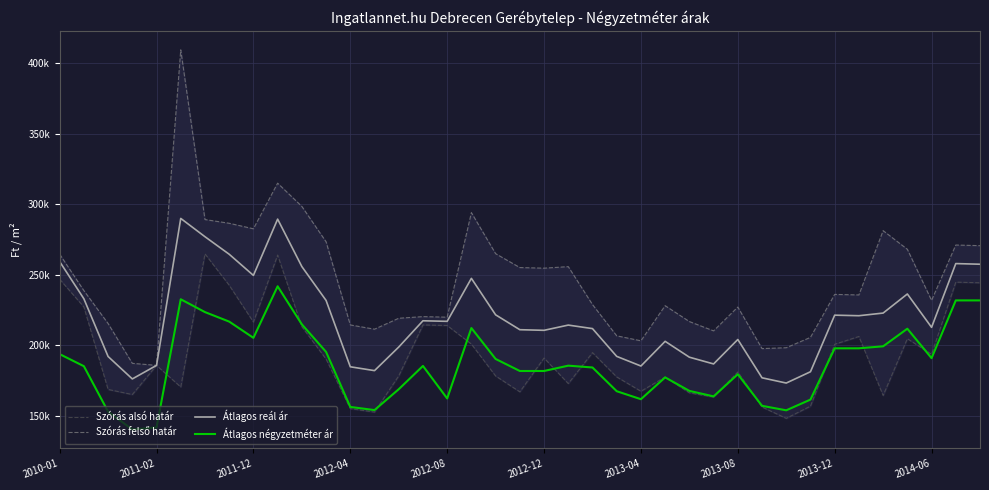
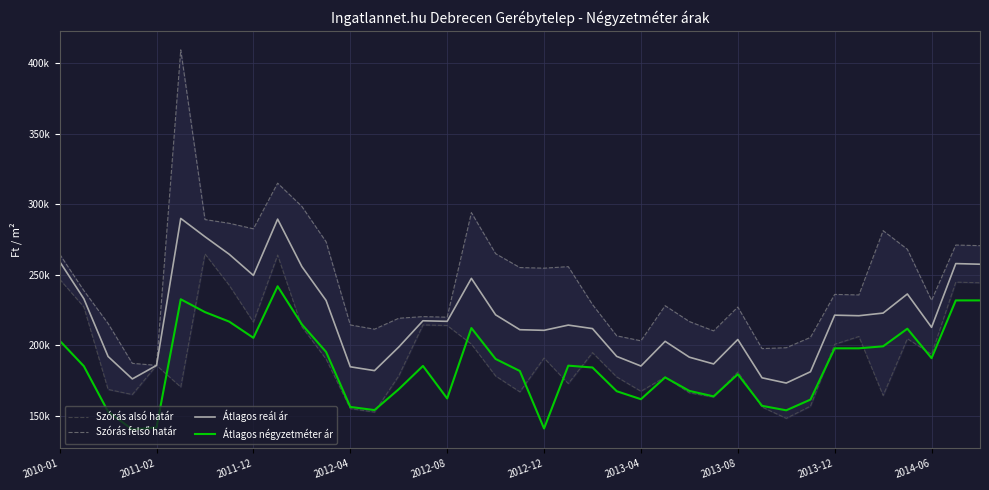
Átlagos négyzetméter ár, 2010-01: 194000 -> 203000
Átlagos négyzetméter ár, 2012-12: 182000 -> 141000
